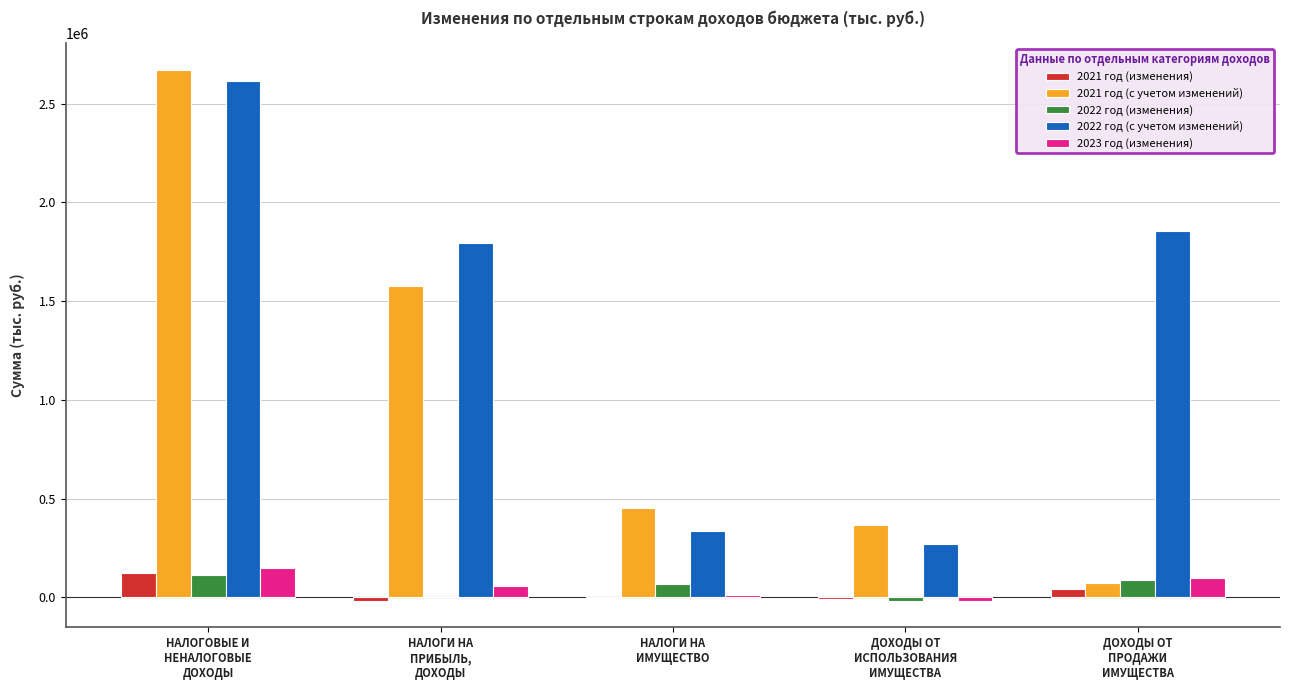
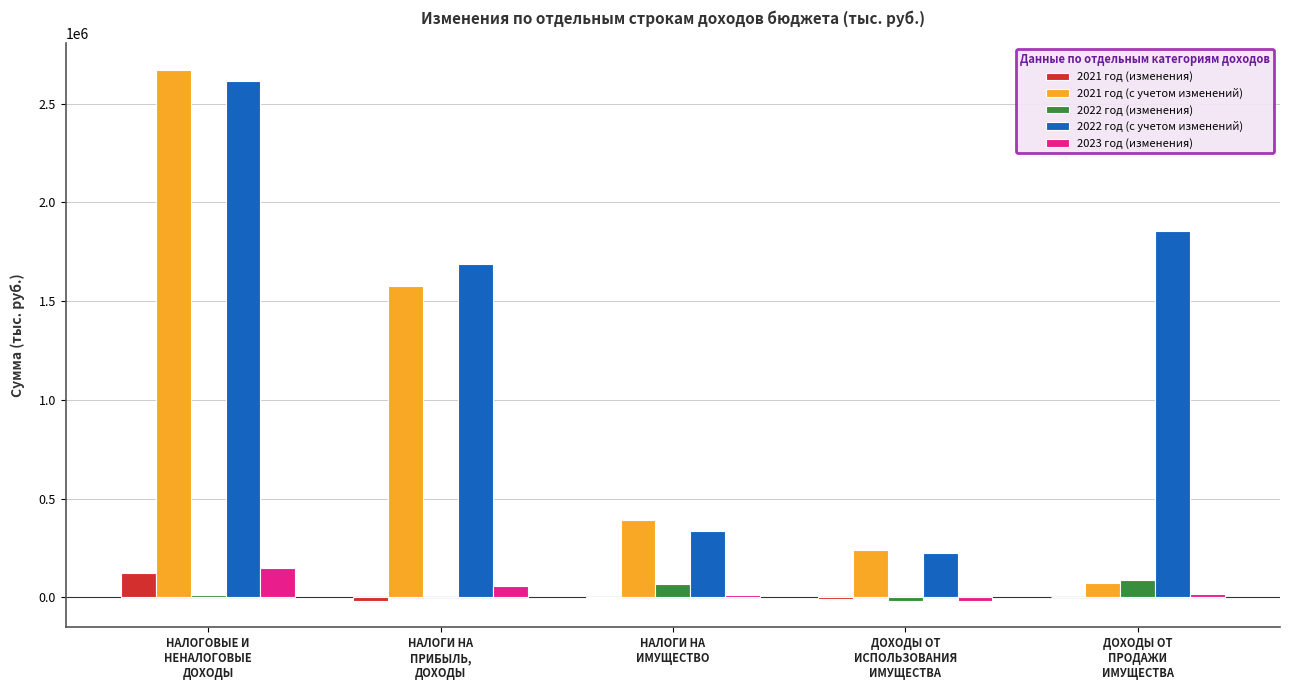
2022 год (изменения), НАЛОГОВЫЕ И НЕНАЛОГОВЫЕ ДОХОДЫ: 110000 -> 10000
2022 год (с учетом изменений), НАЛОГИ НА ПРИБЫЛЬ, ДОХОДЫ: 1800000 -> 1690000
2021 год (с учетом изменений), НАЛОГИ НА ИМУЩЕСТВО: 450000 -> 390000
2021 год (с учетом изменений), ДОХОДЫ ОТ ИСПОЛЬЗОВАНИЯ ИМУЩЕСТВА: 370000 -> 240000
2022 год (с учетом изменений), ДОХОДЫ ОТ ИСПОЛЬЗОВАНИЯ ИМУЩЕСТВА: 270000 -> 230000
2021 год (изменения), ДОХОДЫ ОТ ПРОДАЖИ ИМУЩЕСТВА: 40000 -> 0
2023 год (изменения), ДОХОДЫ ОТ ПРОДАЖИ ИМУЩЕСТВА: 100000 -> 20000
